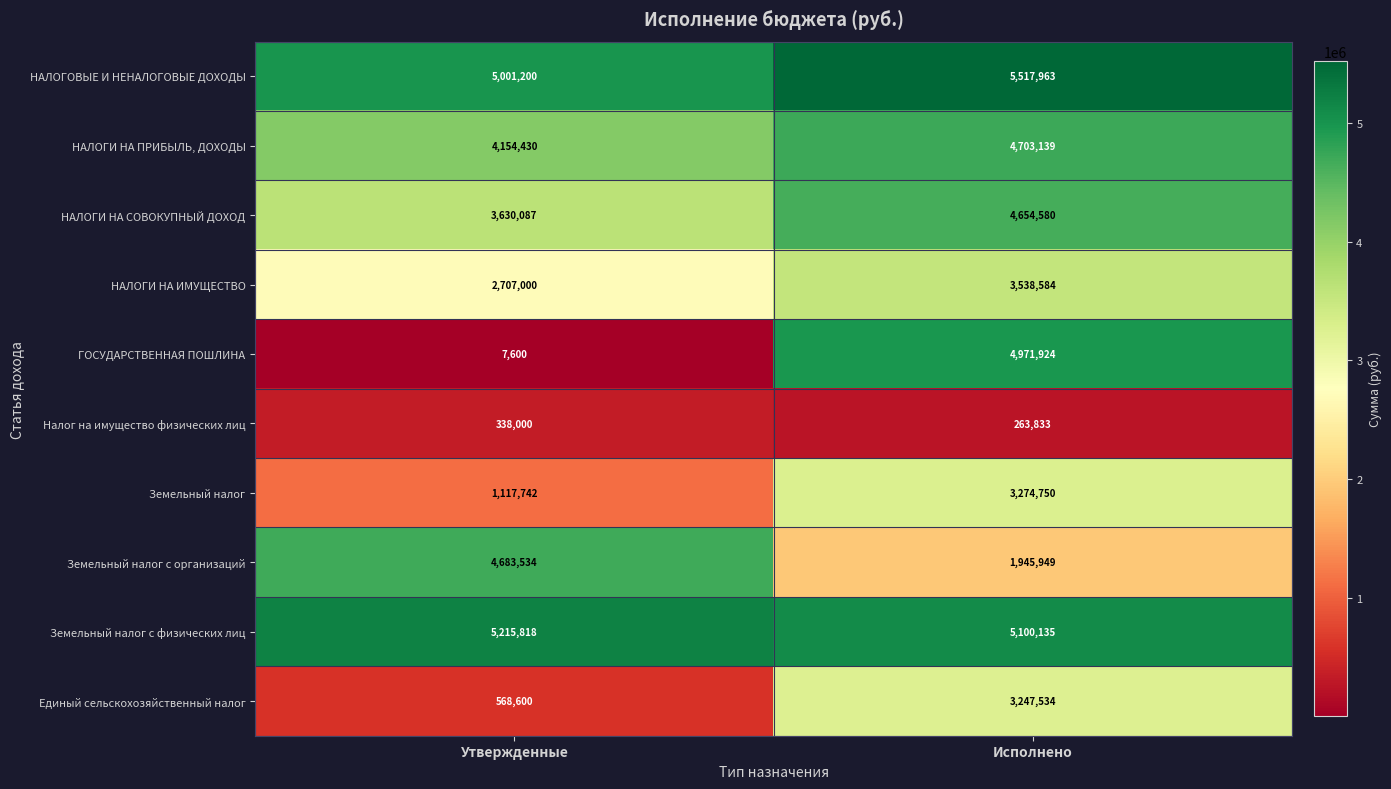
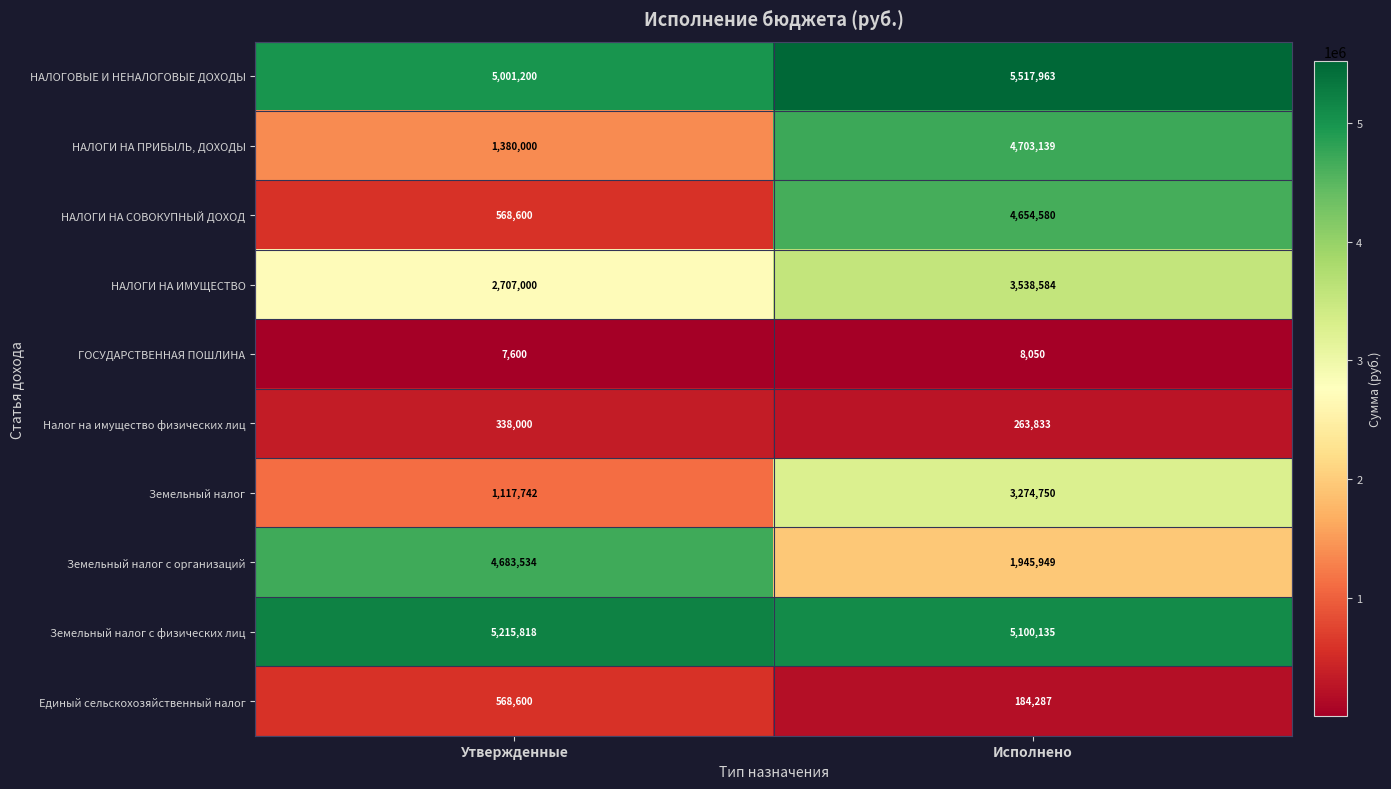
НАЛОГИ НА ПРИБЫЛЬ, ДОХОДЫ, Утвержденные: 4,154,430 -> 1,380,000
НАЛОГИ НА СОВОКУПНЫЙ ДОХОД, Утвержденные: 3,630,087 -> 568,600
ГОСУДАРСТВЕННАЯ ПОШЛИНА, Исполнено: 4,971,924 -> 8,050
Единый сельскохозяйственный налог, Исполнено: 3,247,534 -> 184,287
